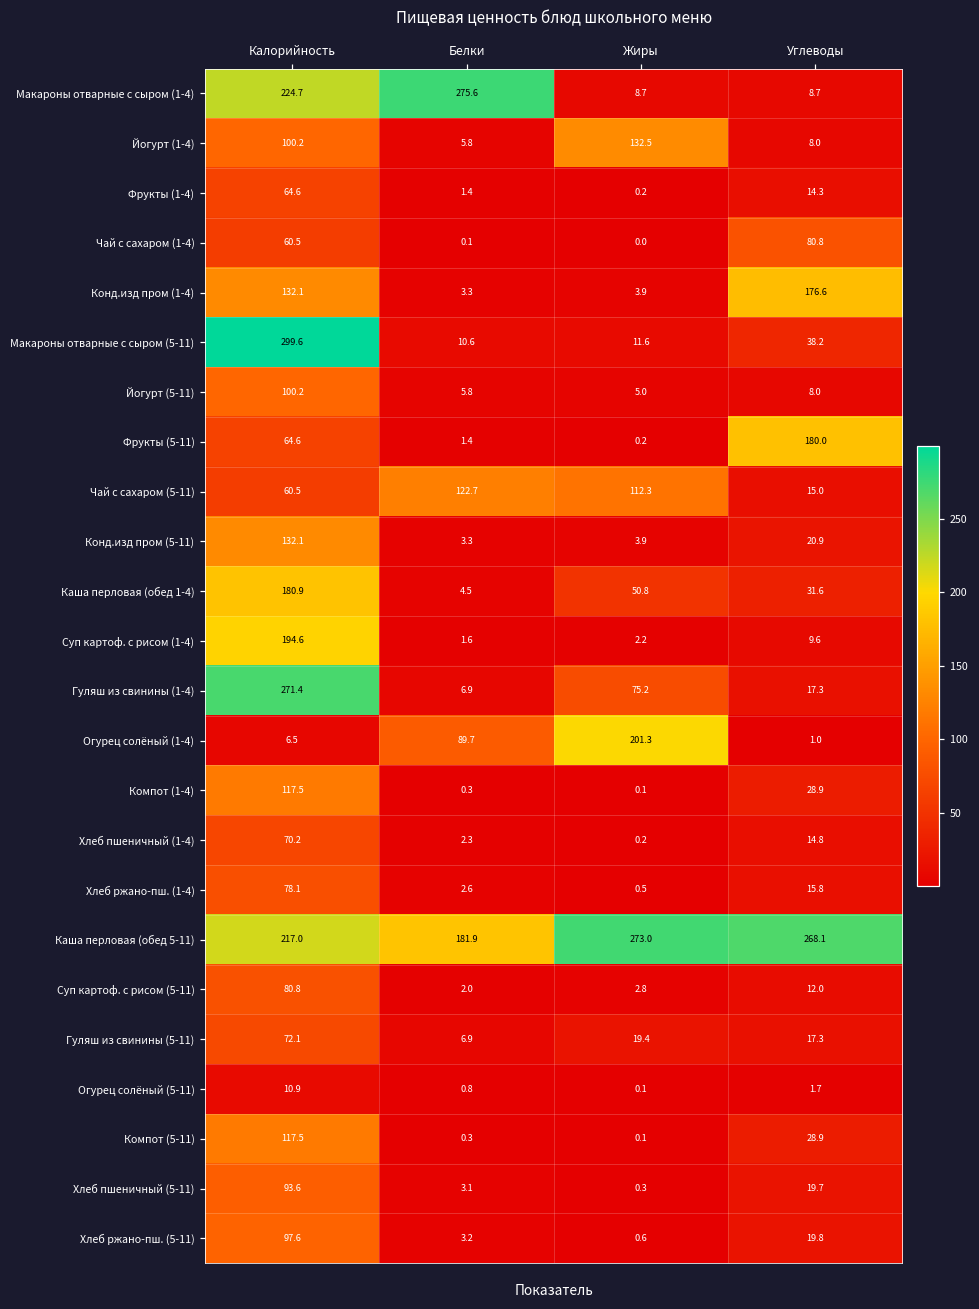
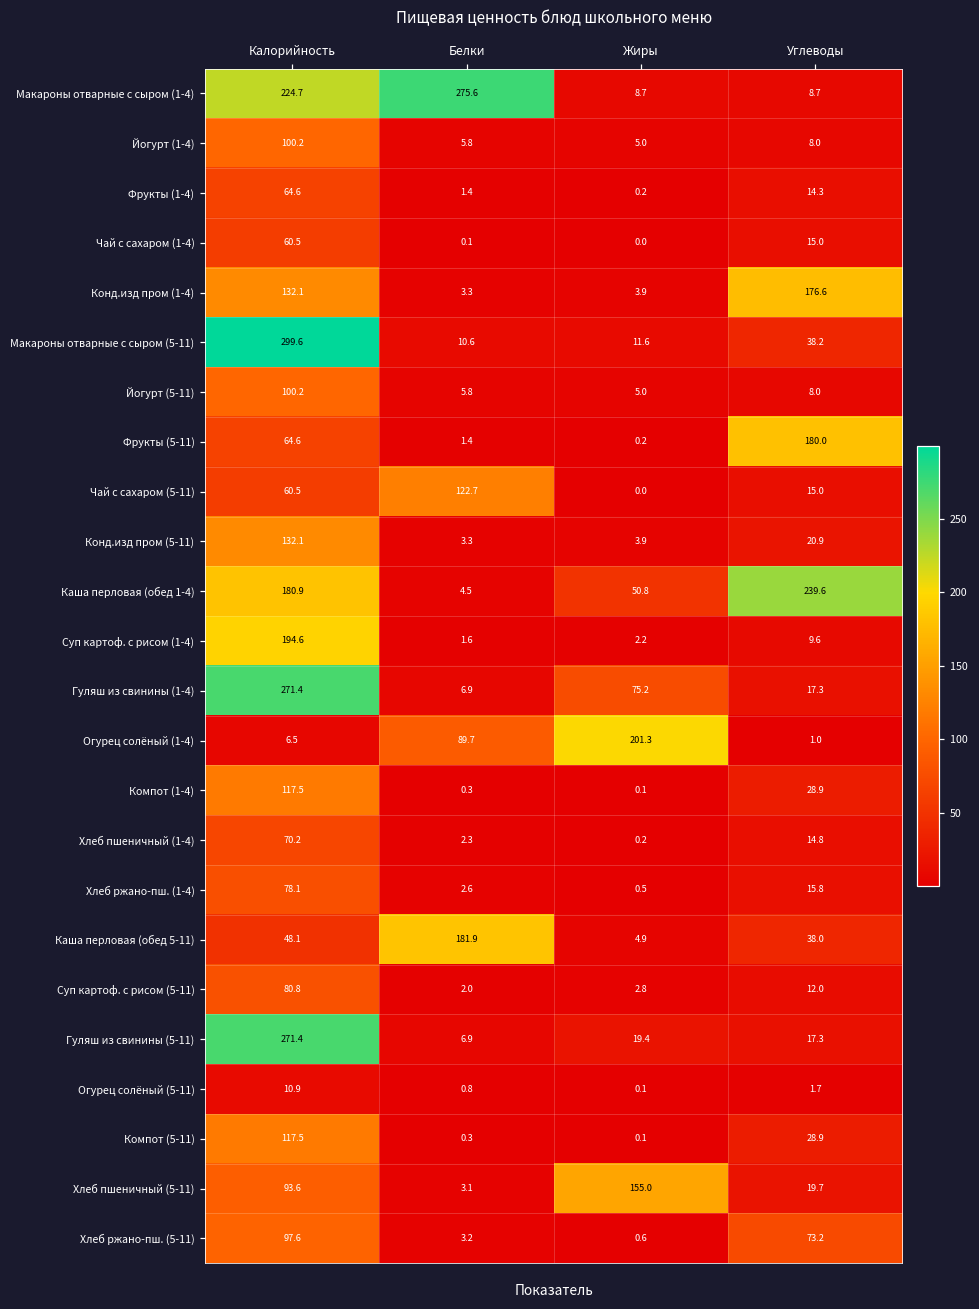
Йогурт (1-4), Жиры: 132.5 -> 5.0
Чай с сахаром (1-4), Углеводы: 80.8 -> 15.0
Чай с сахаром (5-11), Жиры: 112.3 -> 0.0
Каша перловая (обед 1-4), Углеводы: 31.6 -> 239.6
Каша перловая (обед 5-11), Калорийность: 217.0 -> 48.1
Каша перловая (обед 5-11), Жиры: 273.0 -> 4.9
Каша перловая (обед 5-11), Углеводы: 268.1 -> 38.0
Гуляш из свинины (5-11), Калорийность: 72.1 -> 271.4
Хлеб пшеничный (5-11), Жиры: 0.3 -> 155.0
Хлеб ржано-пш. (5-11), Углеводы: 19.8 -> 73.2
